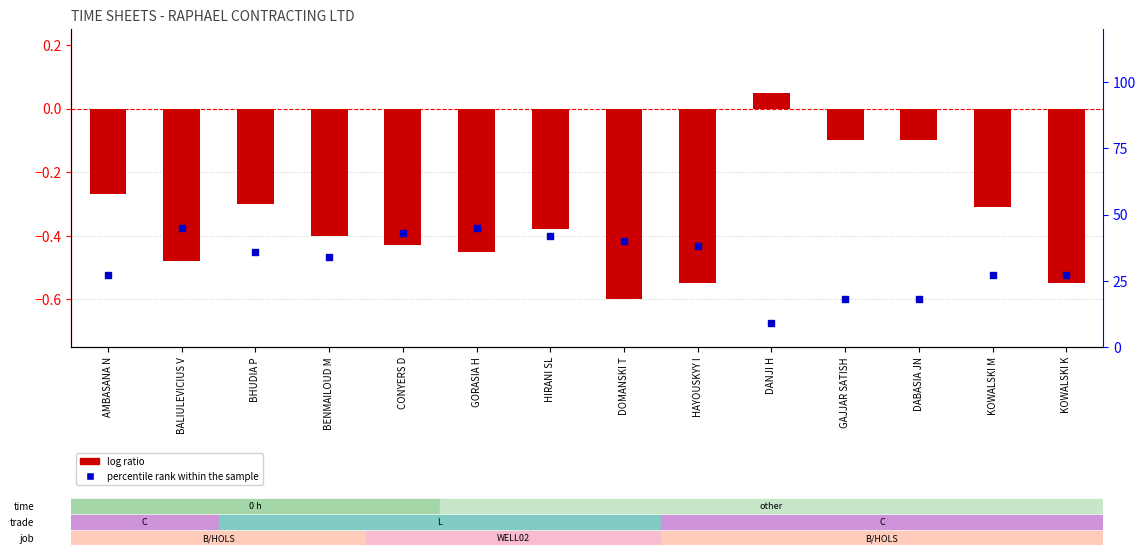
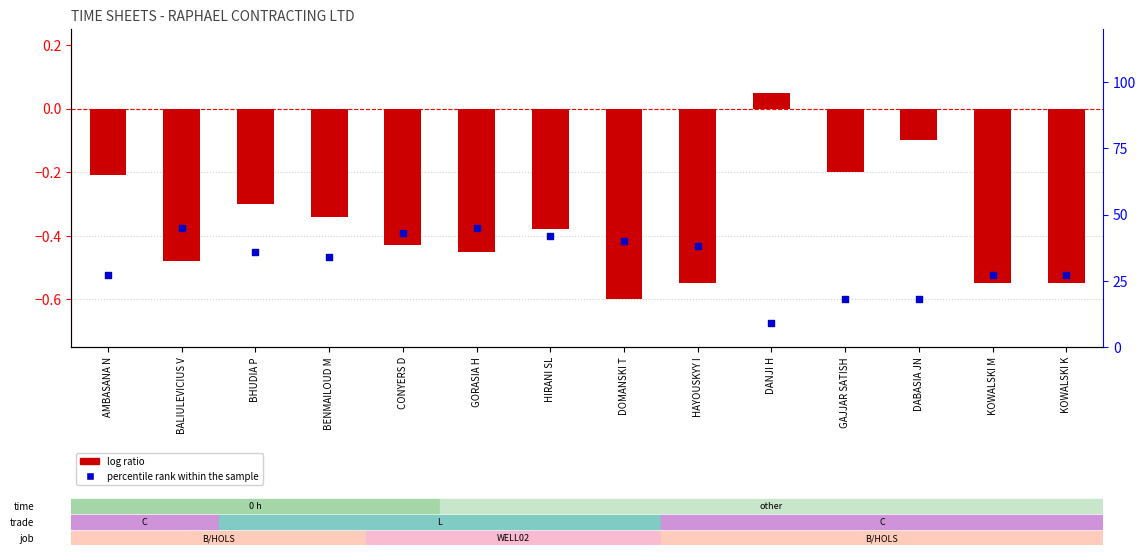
log ratio, AMBASANA N: -0.27 -> -0.21
log ratio, BENMAILOUD M: -0.40 -> -0.34
log ratio, GAJJAR SATISH: -0.1 -> -0.2
log ratio, KOWALSKI M: -0.31 -> -0.55
